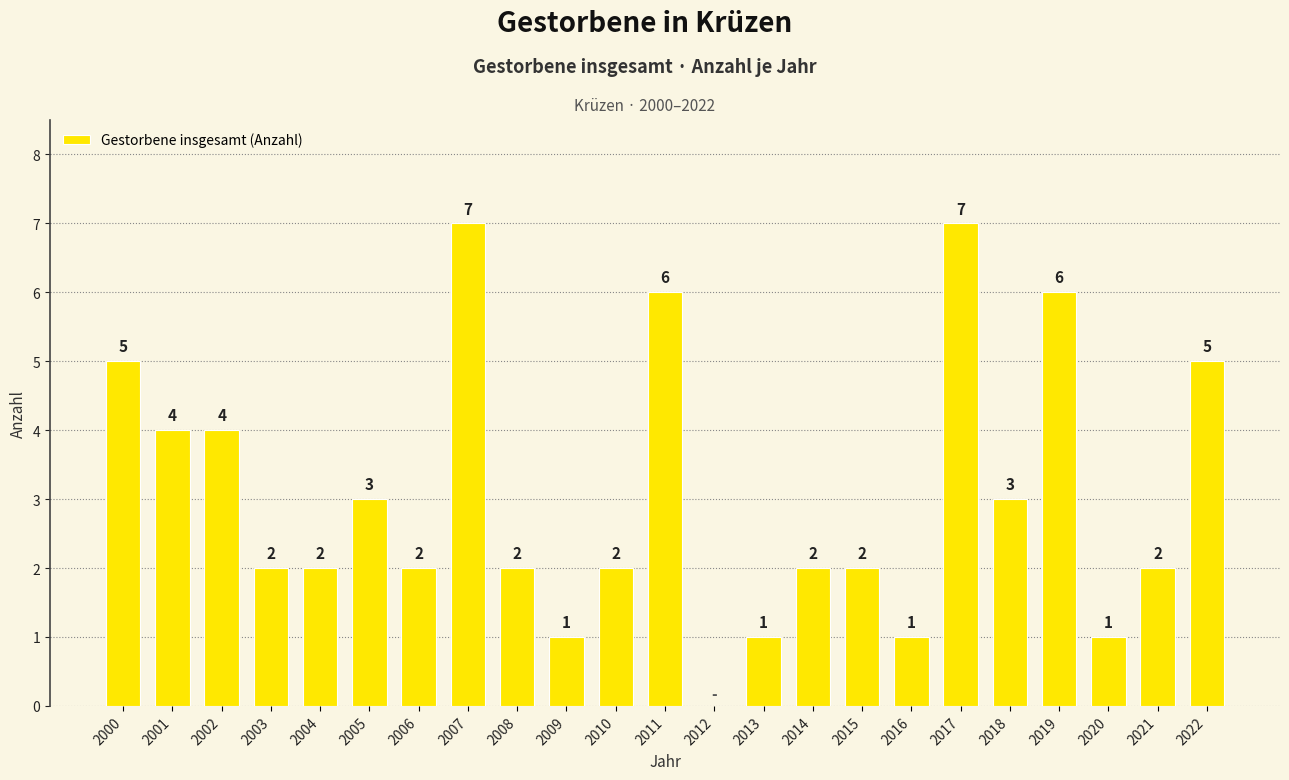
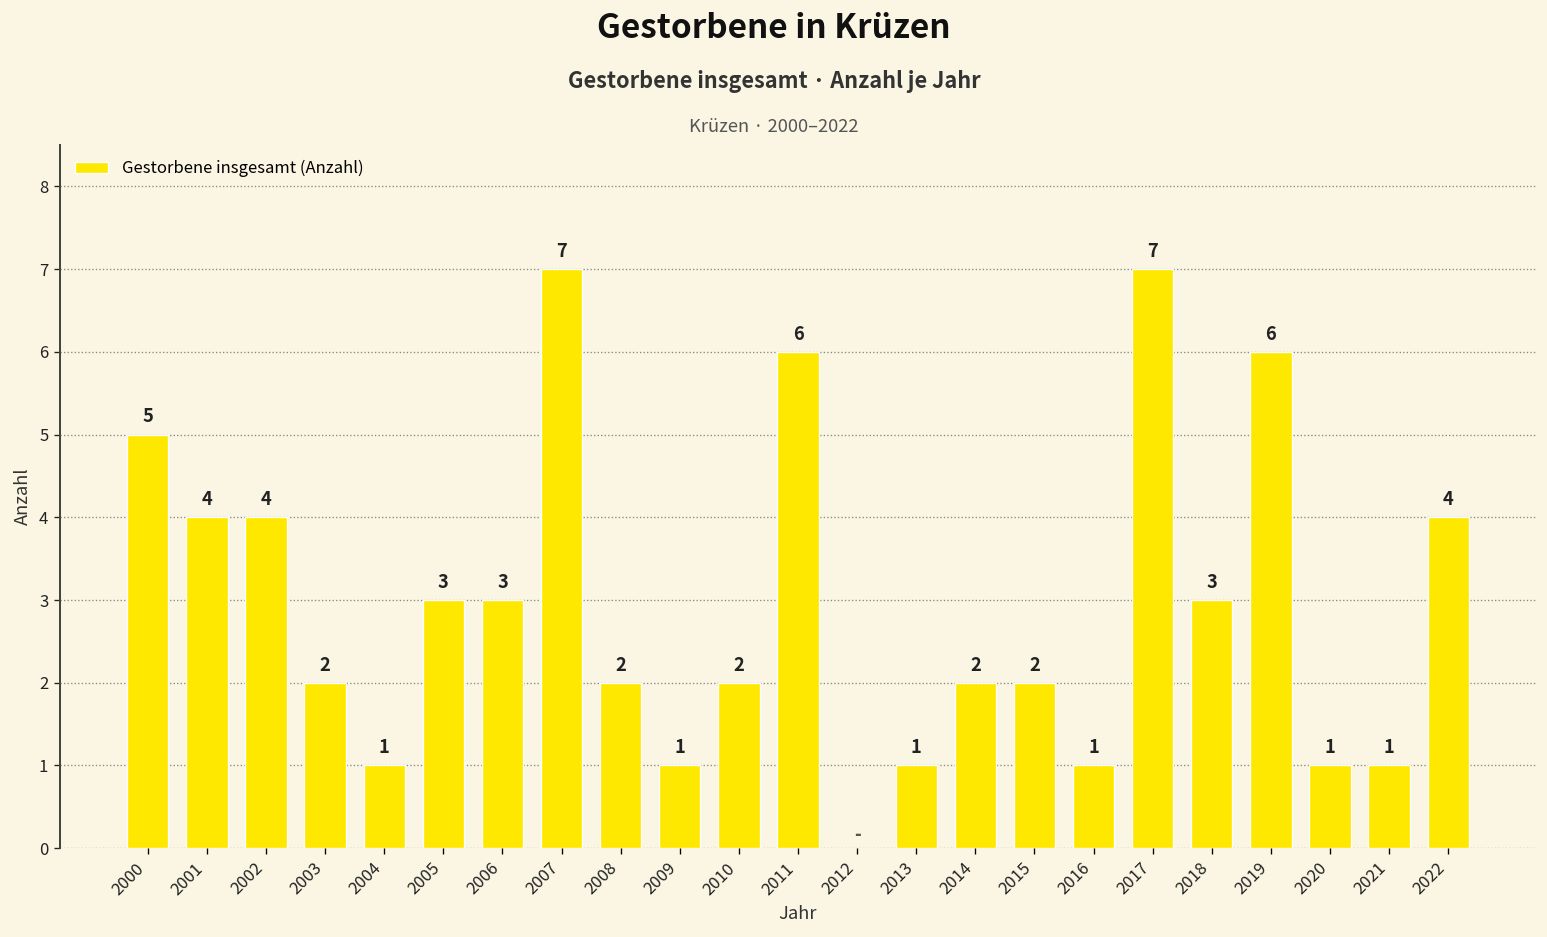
2004: 2 -> 1
2006: 2 -> 3
2021: 2 -> 1
2022: 5 -> 4
